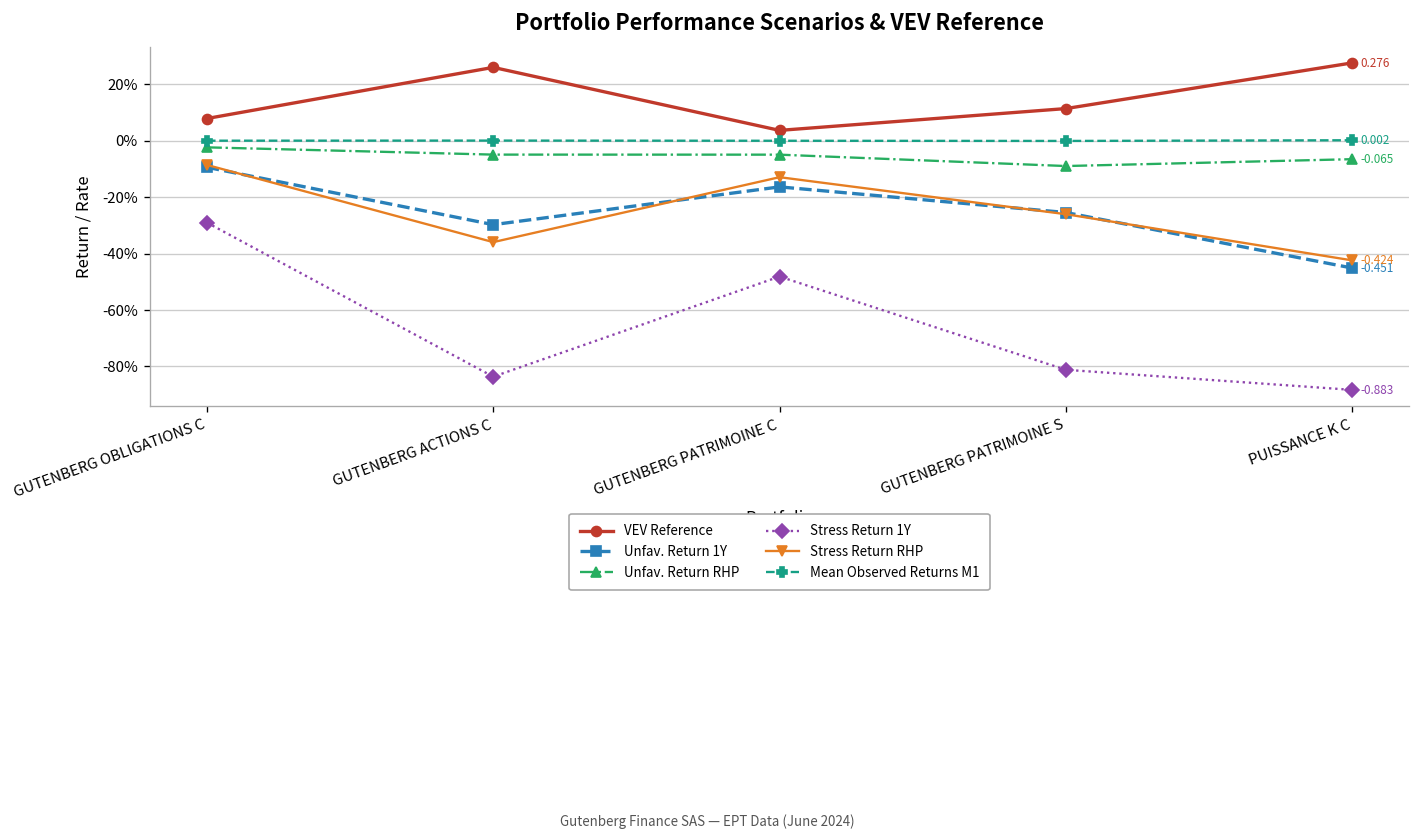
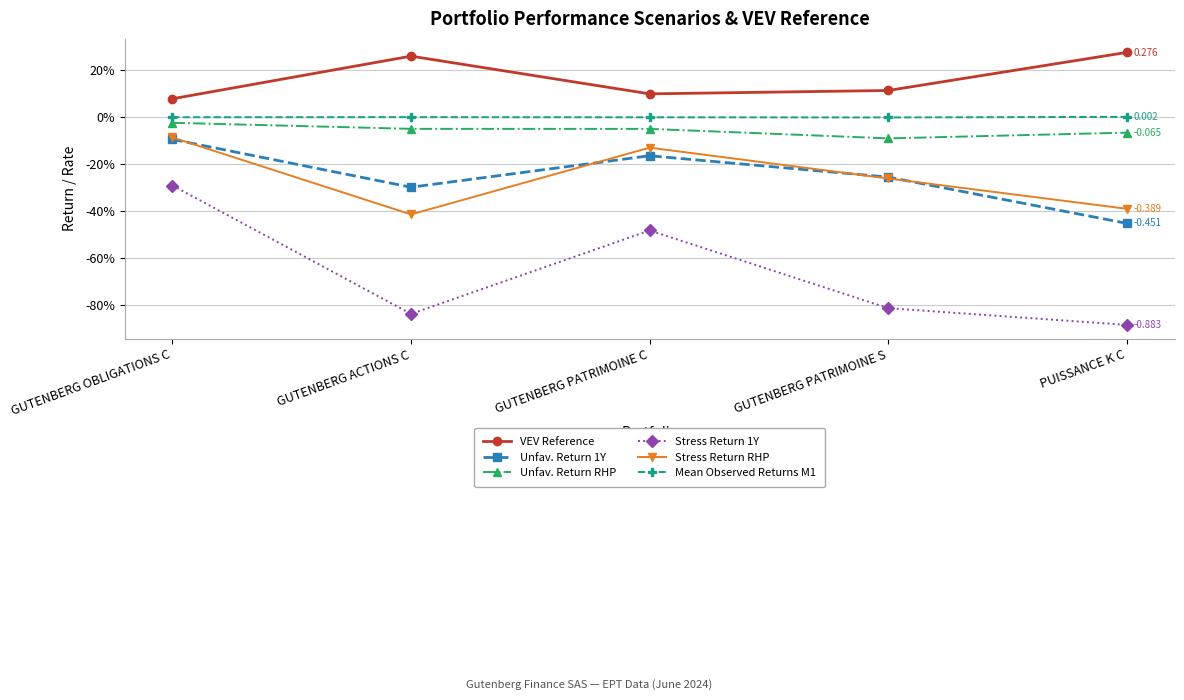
Stress Return RHP, GUTENBERG ACTIONS C: -36% -> -41%
VEV Reference, GUTENBERG PATRIMOINE C: 4% -> 10%
Stress Return RHP, PUISSANCE K C: -0.424 -> -0.389
